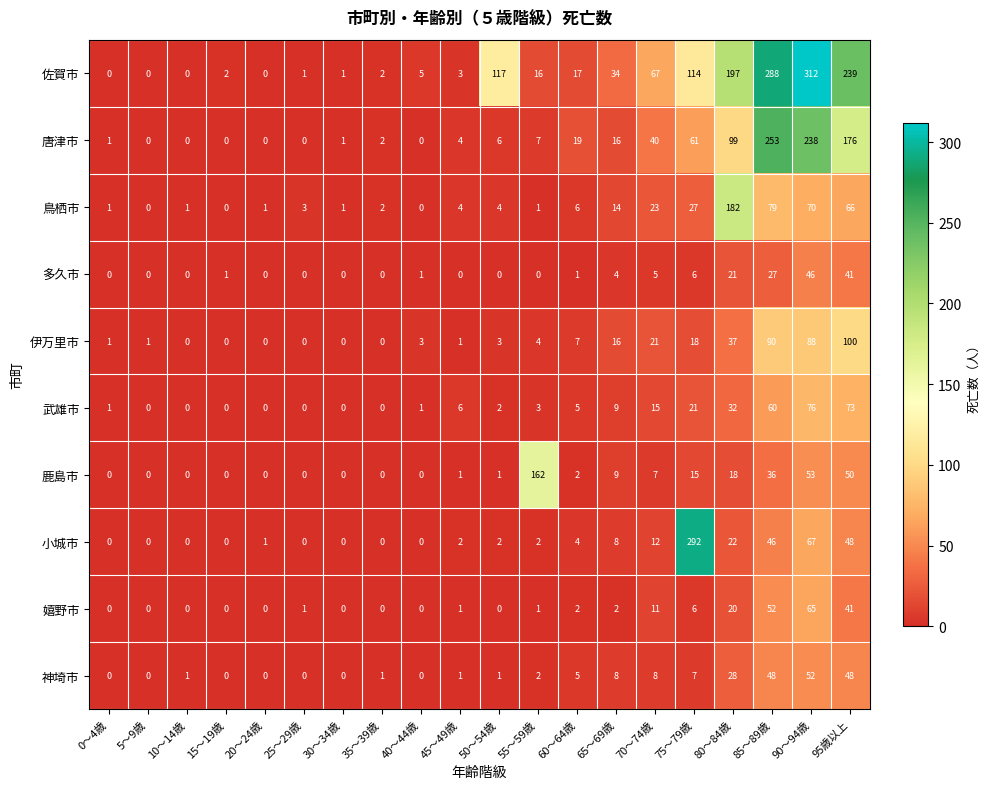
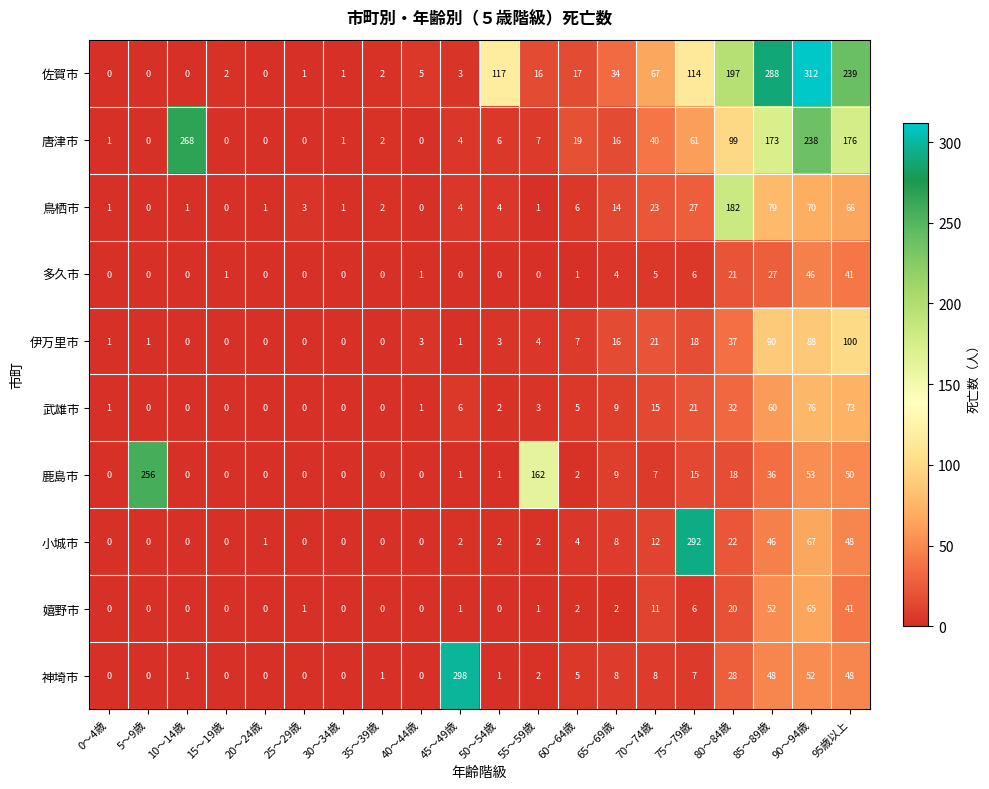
唐津市, 10～14歳: 0 -> 268
唐津市, 85～89歳: 253 -> 173
鹿島市, 5～9歳: 0 -> 256
神埼市, 45～49歳: 1 -> 298
